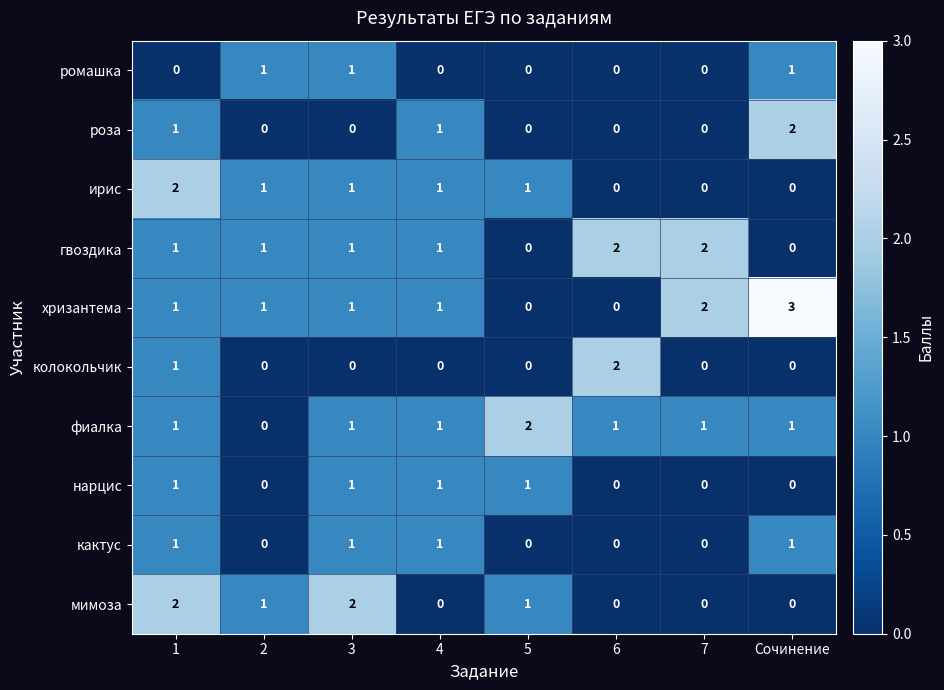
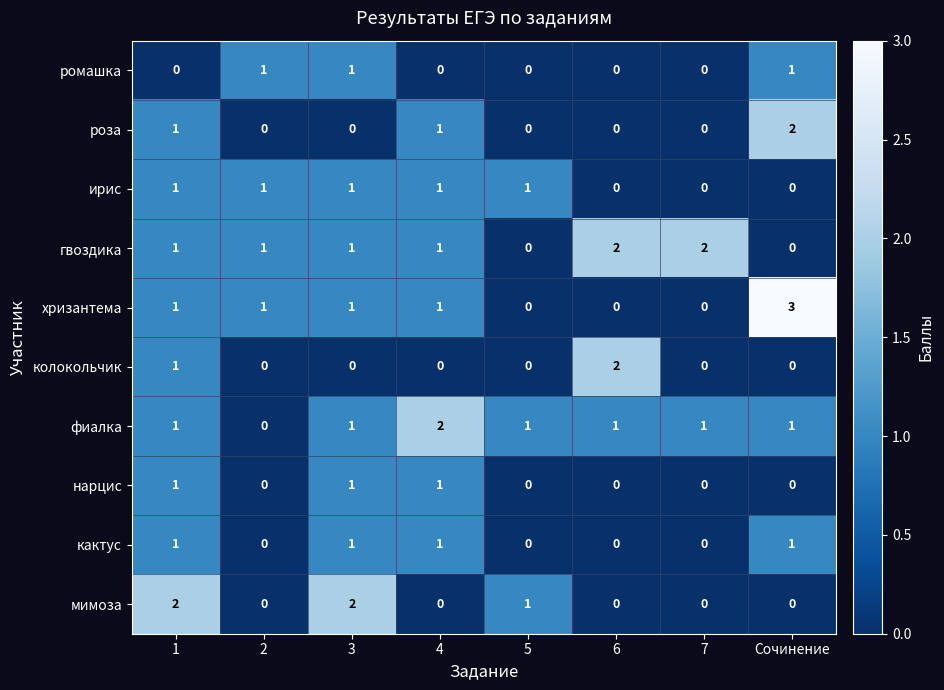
ирис, 1: 2 -> 1
хризантема, 7: 2 -> 0
фиалка, 4: 1 -> 2
фиалка, 5: 2 -> 1
нарцис, 5: 1 -> 0
мимоза, 2: 1 -> 0
